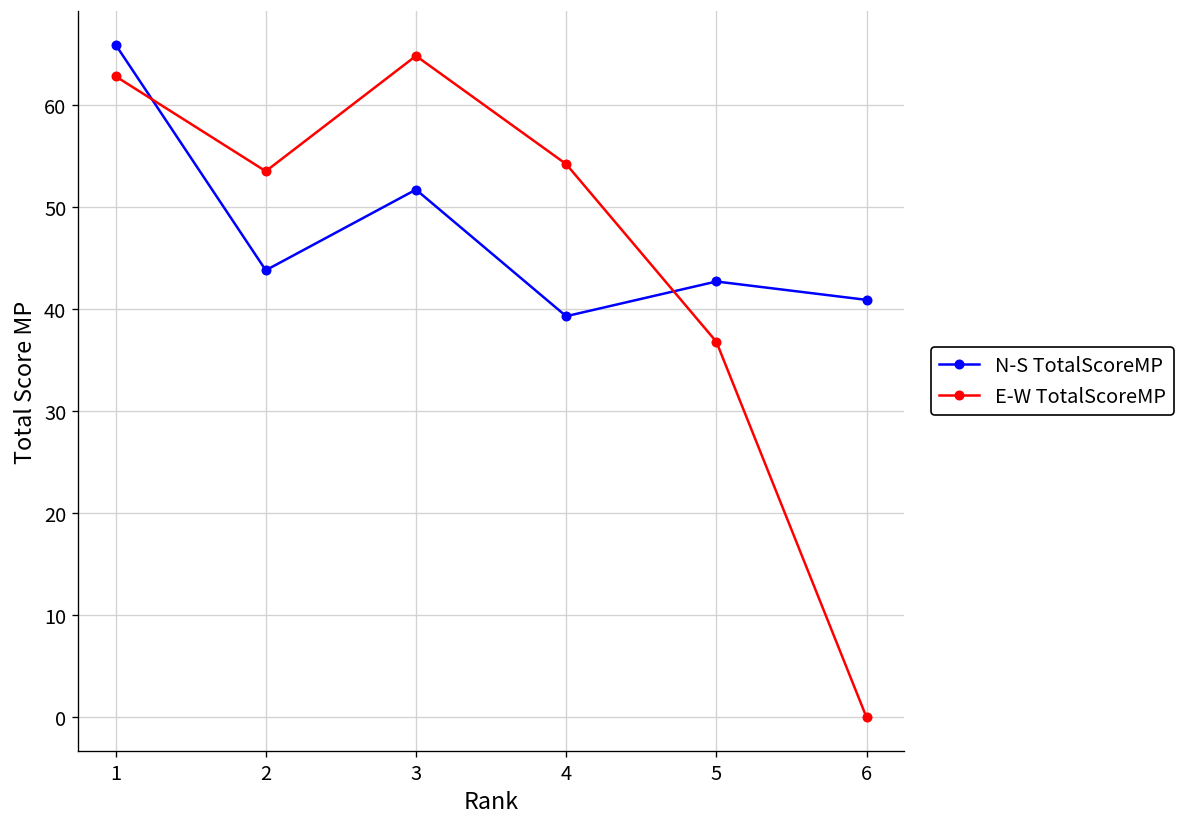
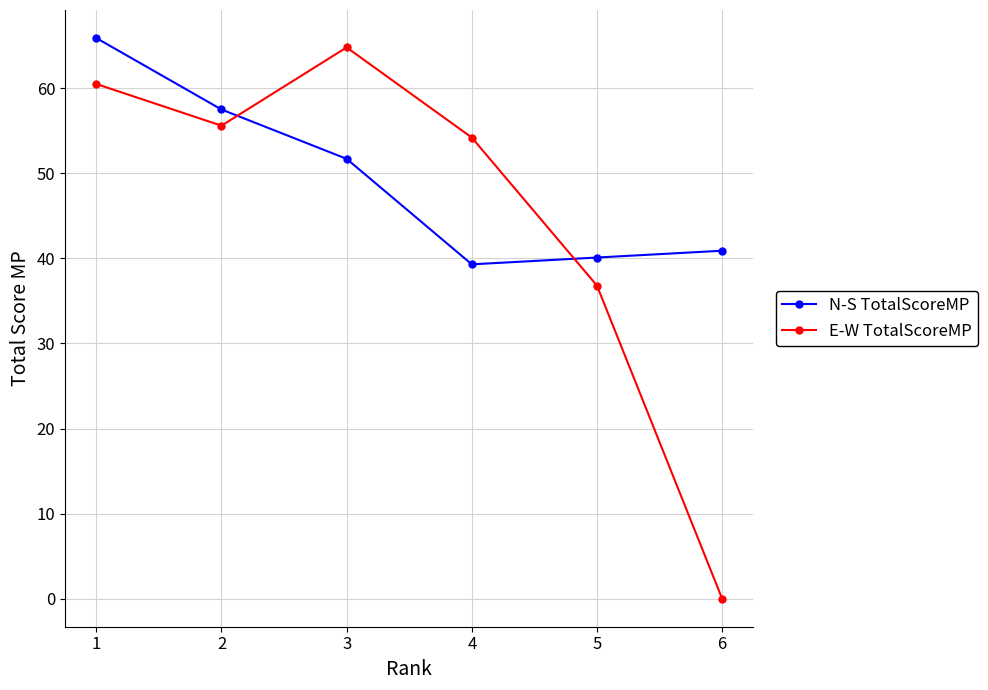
E-W TotalScoreMP, 1: 63 -> 61
N-S TotalScoreMP, 2: 44 -> 58
E-W TotalScoreMP, 2: 54 -> 56
N-S TotalScoreMP, 5: 43 -> 40
